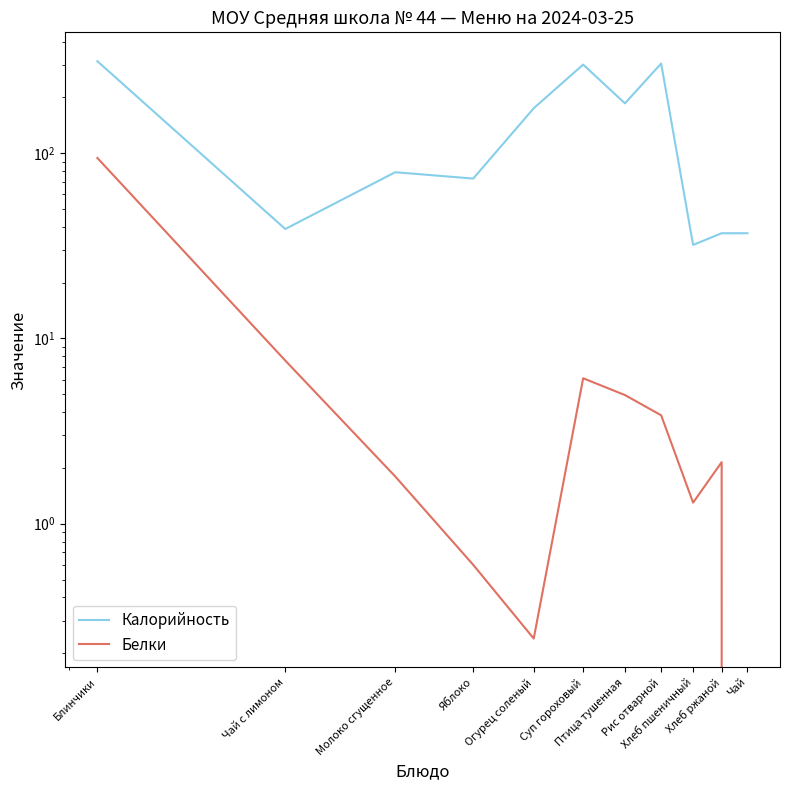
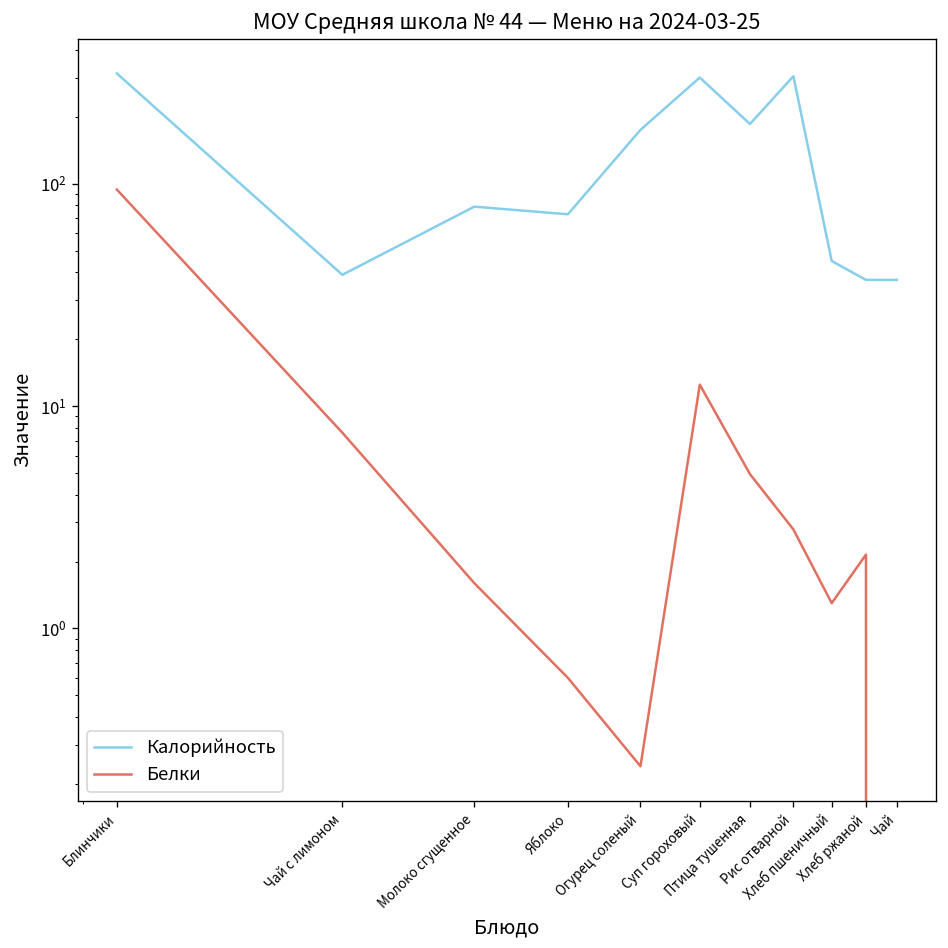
Белки, Молоко сгущенное: 1.8 -> 1.6
Белки, Суп гороховый: 6.1 -> 13
Белки, Рис отварной: 3.9 -> 2.8
Калорийность, Хлеб пшеничный: 32 -> 45
